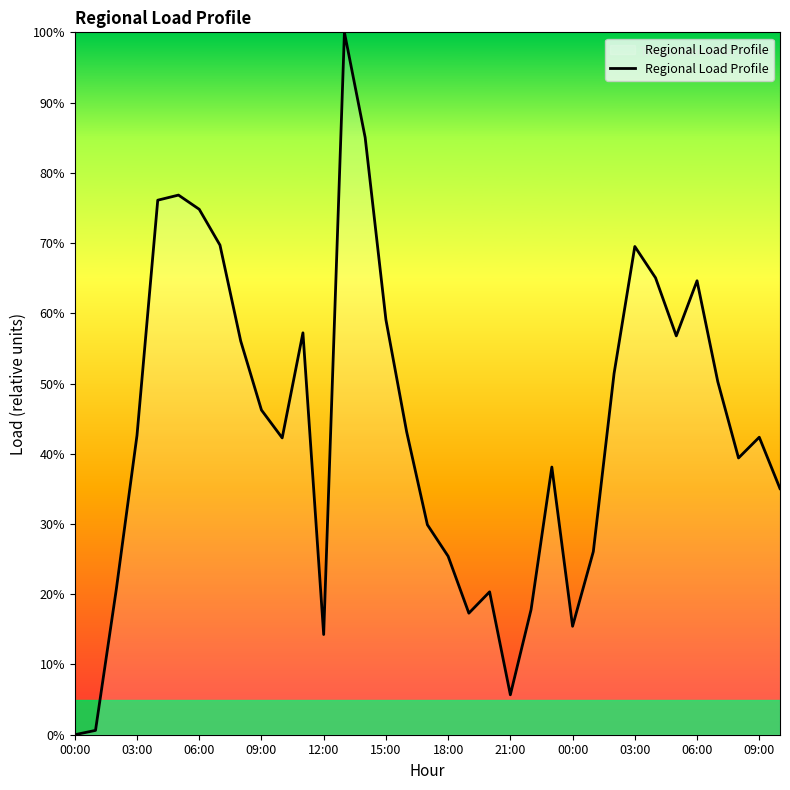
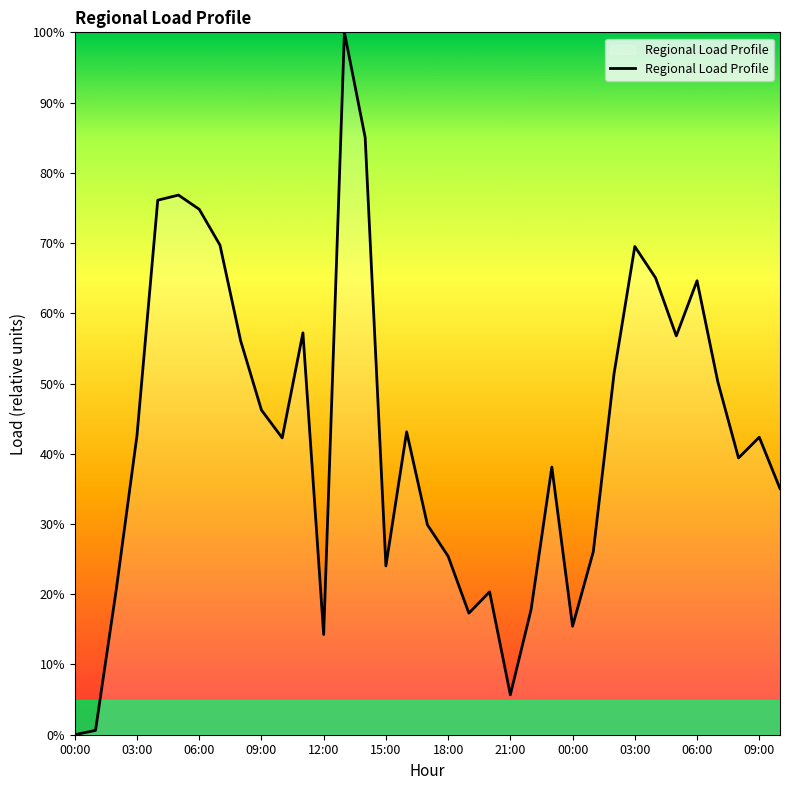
15:00: 59% -> 24%
